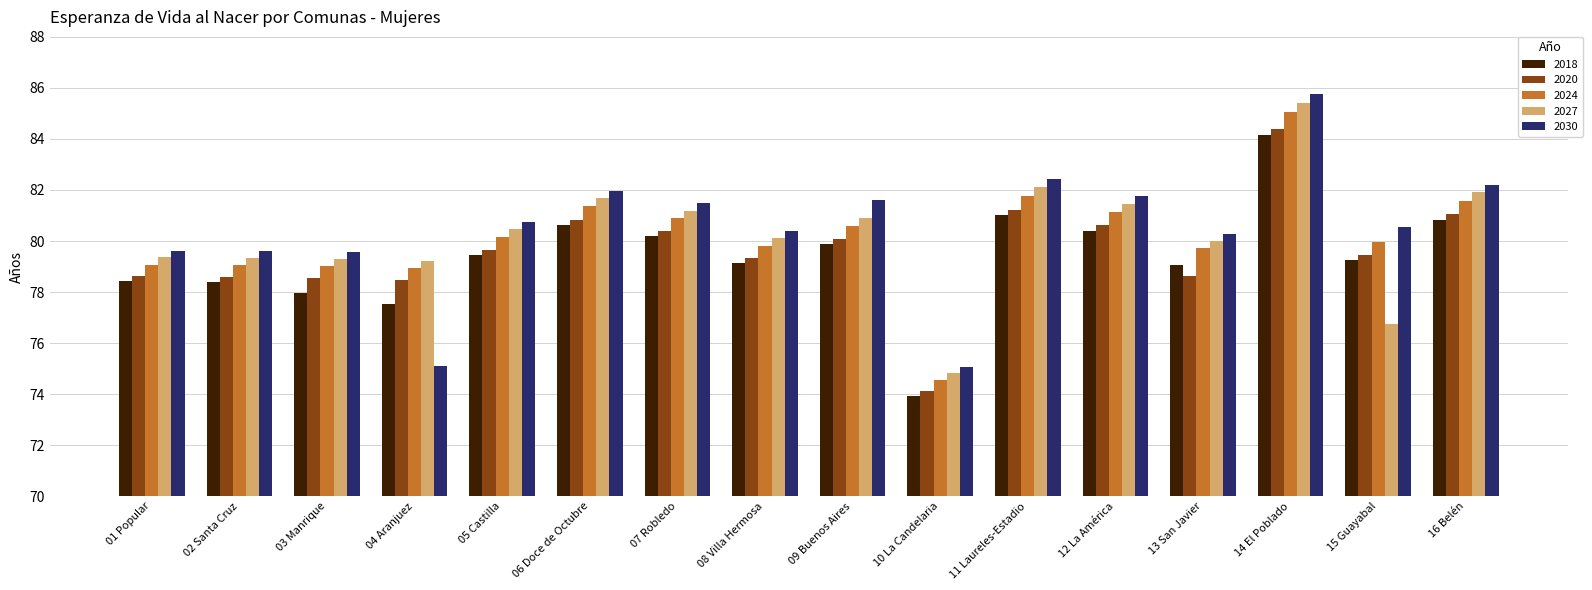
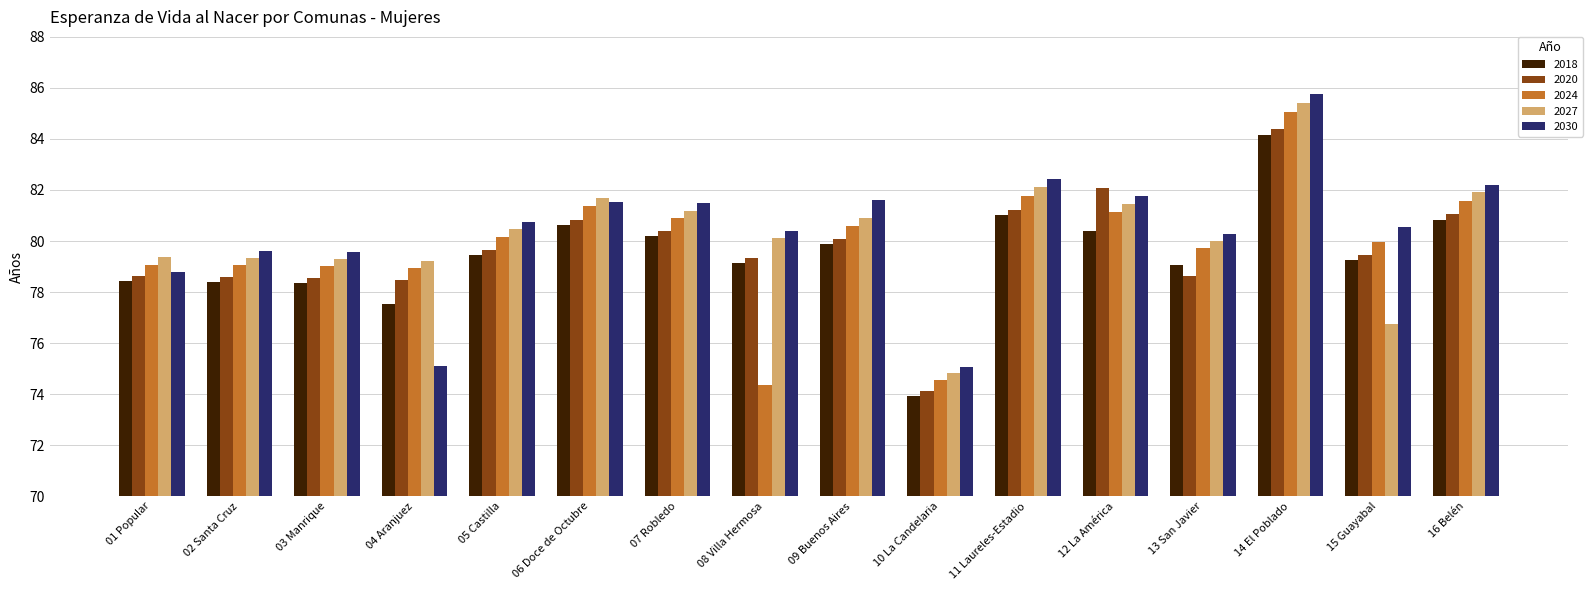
2030, 01 Popular: 79.6 -> 78.8
2018, 03 Manrique: 77.9 -> 78.3
2030, 06 Doce de Octubre: 82.0 -> 81.5
2024, 08 Villa Hermosa: 79.8 -> 74.4
2020, 12 La América: 80.6 -> 82.1
